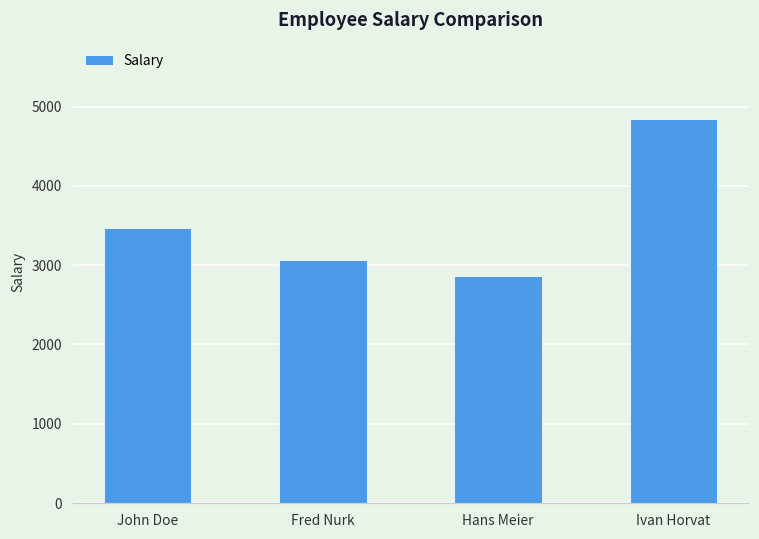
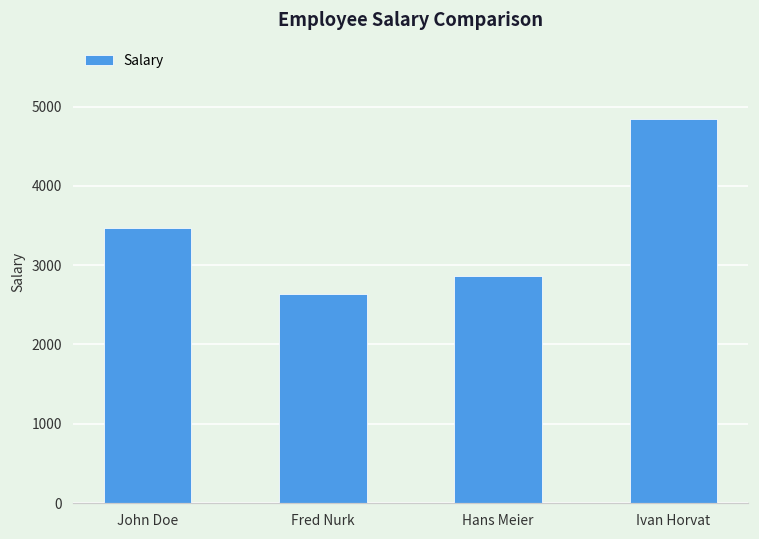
Fred Nurk: 3100 -> 2600
